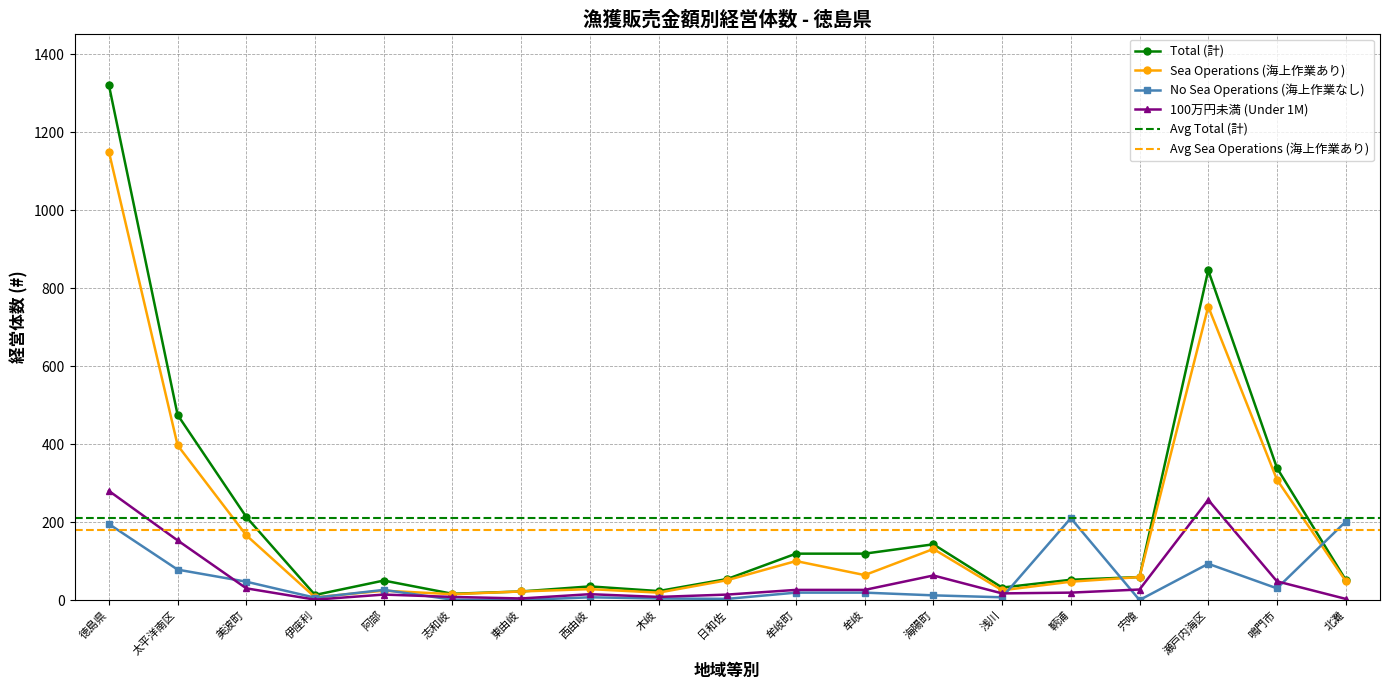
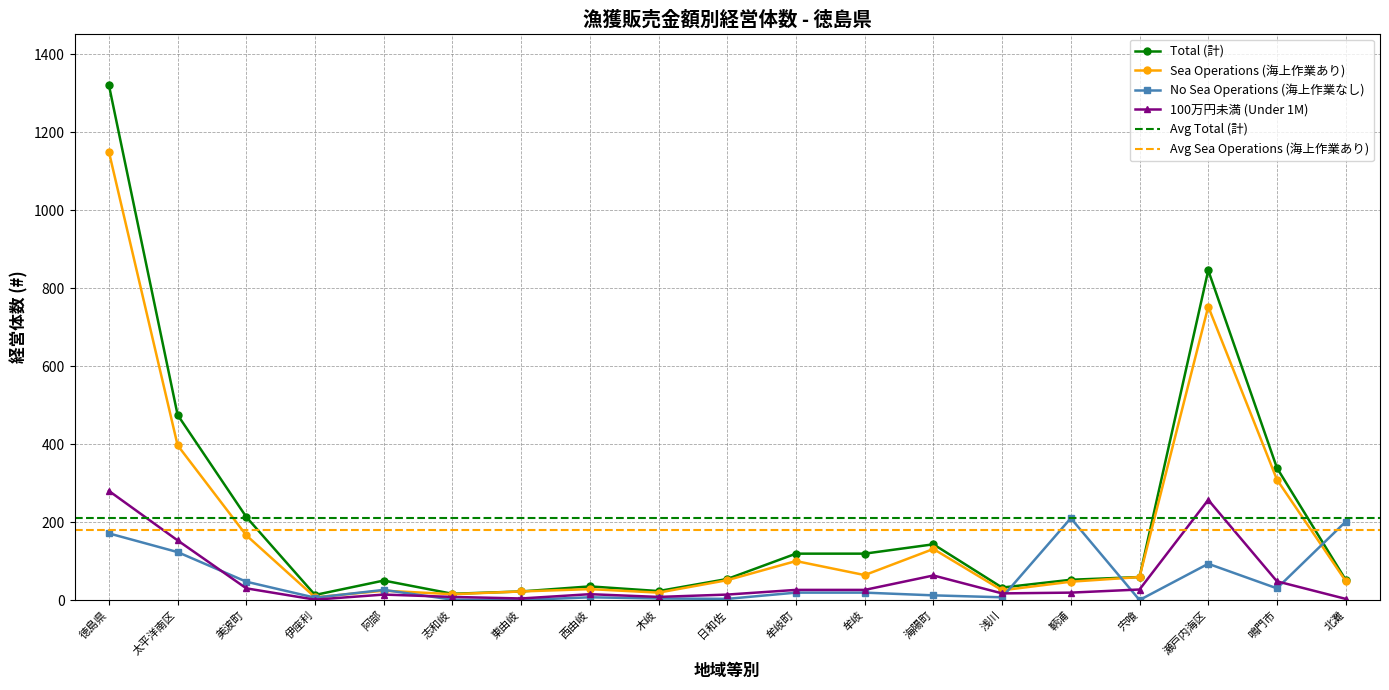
No Sea Operations (海上作業なし), 徳島県: 200 -> 170
No Sea Operations (海上作業なし), 太平洋南区: 80 -> 120
